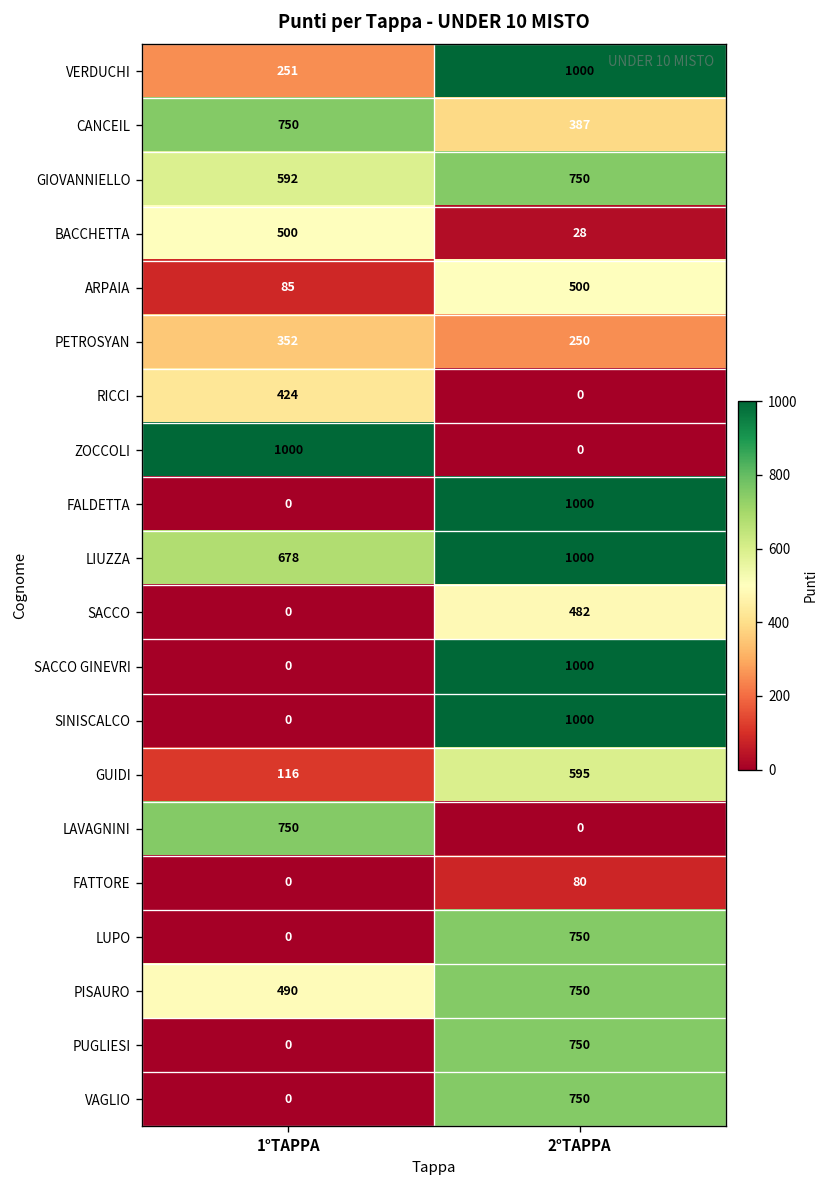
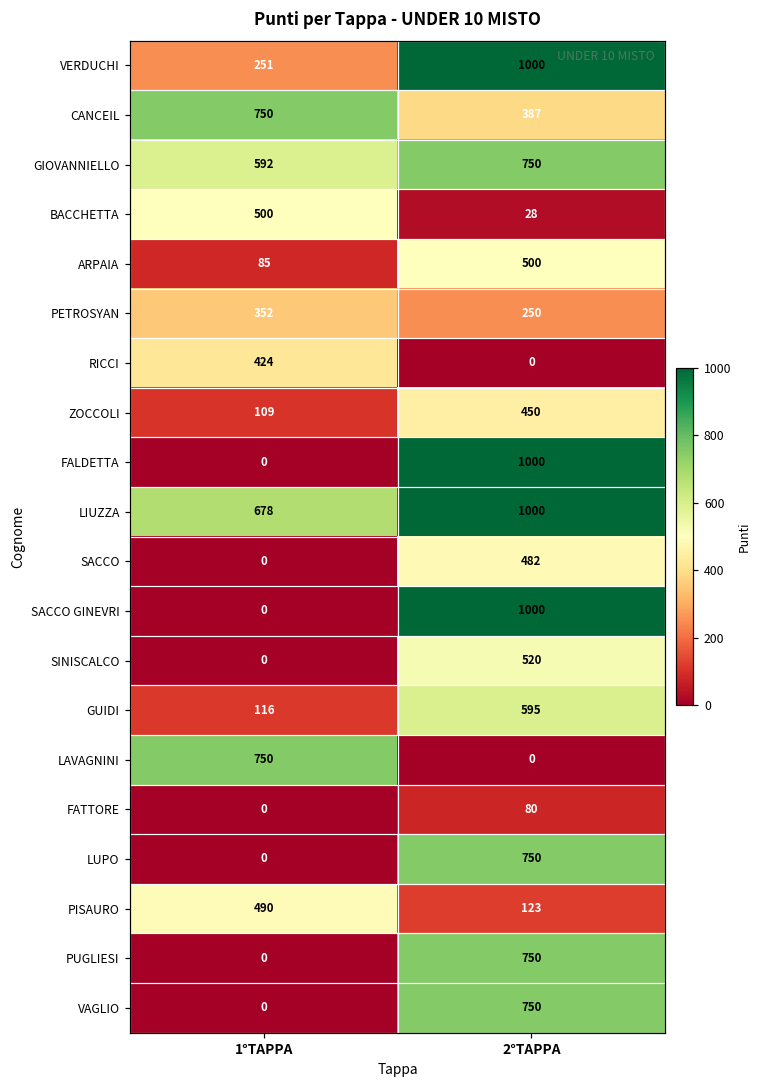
ZOCCOLI, 1°TAPPA: 1000 -> 109
ZOCCOLI, 2°TAPPA: 0 -> 450
SINISCALCO, 2°TAPPA: 1000 -> 520
PISAURO, 2°TAPPA: 750 -> 123
